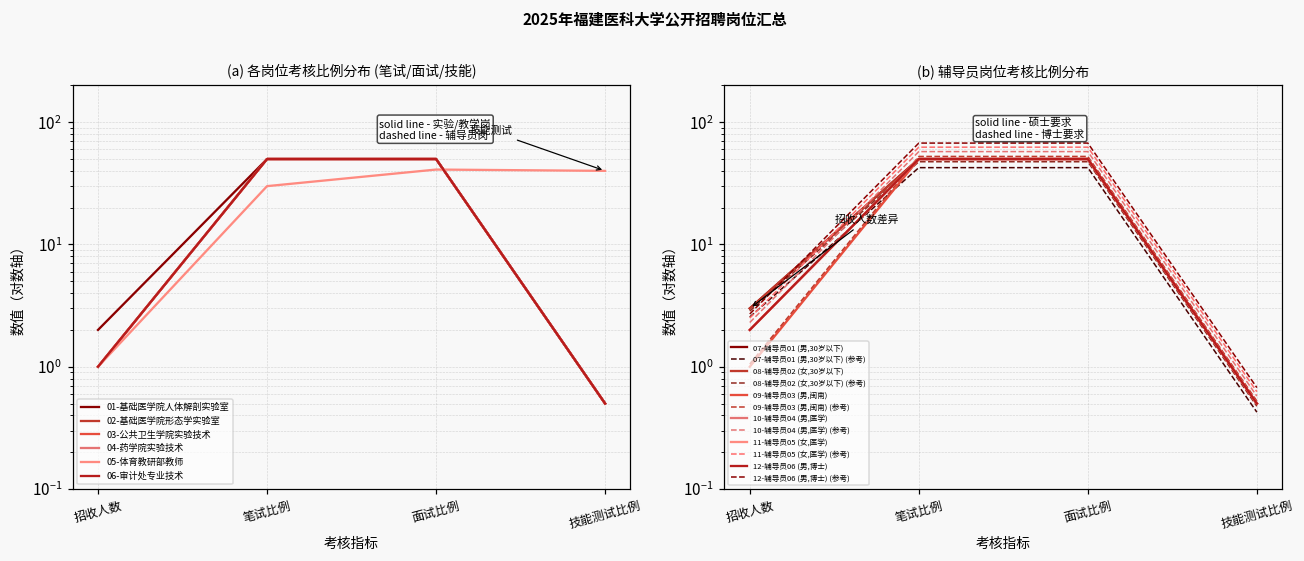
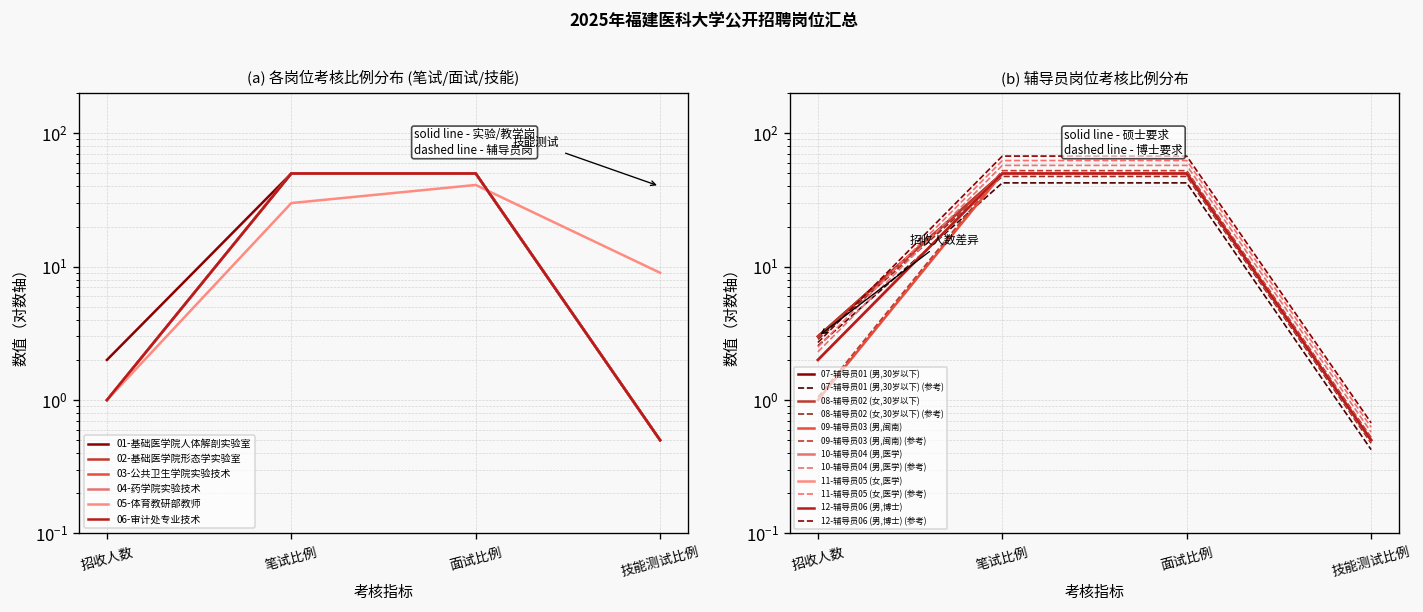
(a) 各岗位考核比例分布 (笔试/面试/技能), 05-体育教研部教师, 技能测试比例: 40 -> 9
